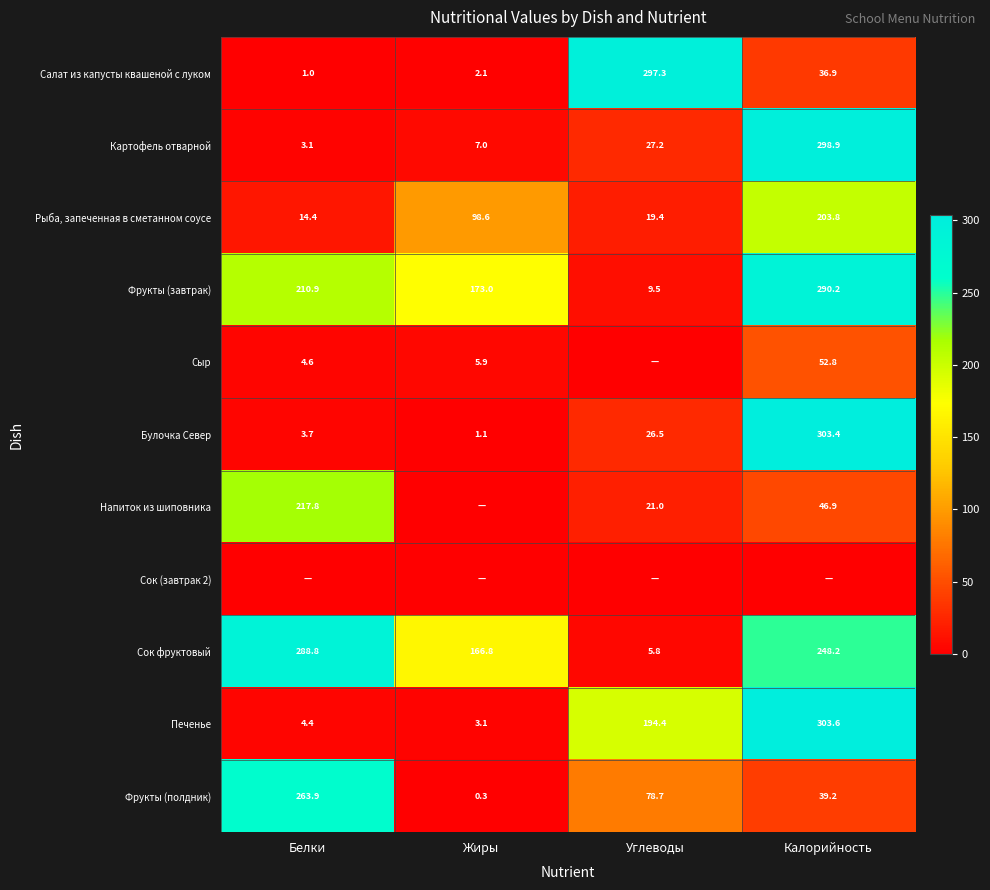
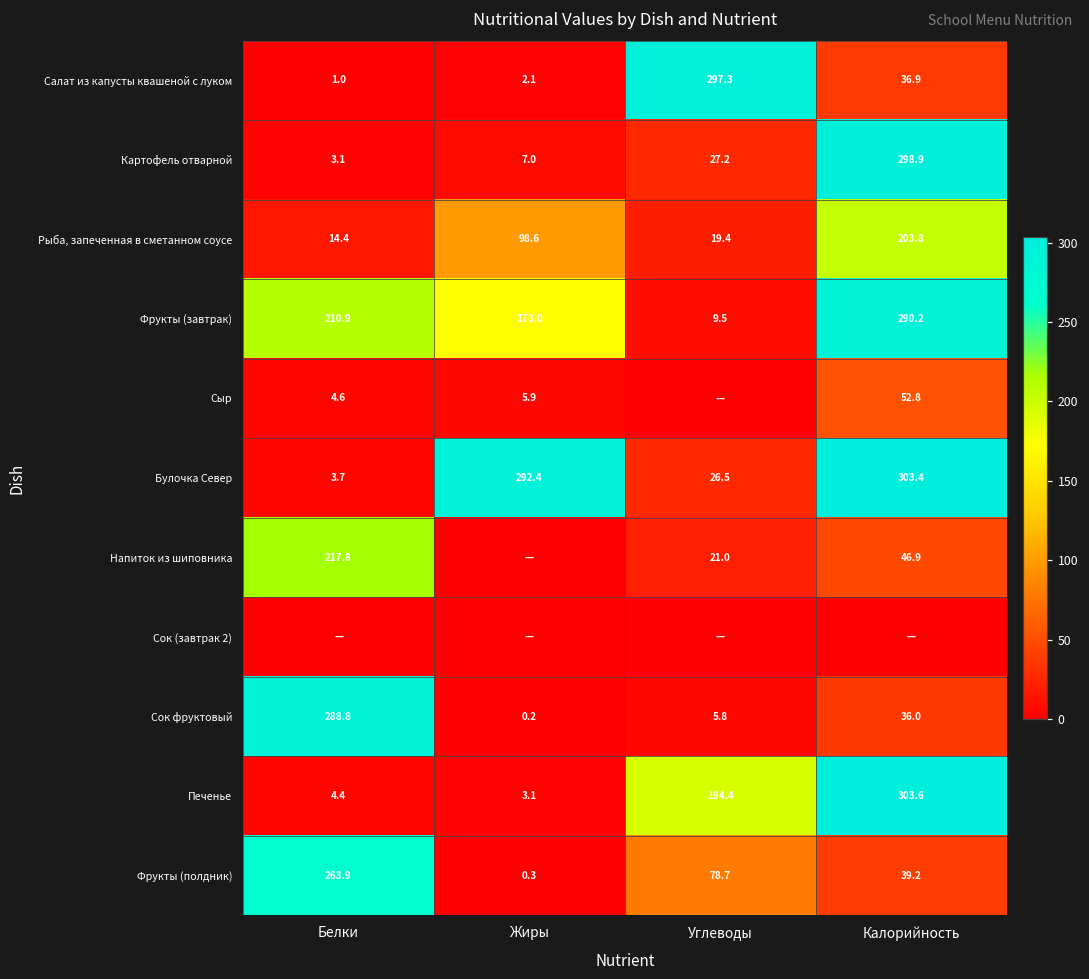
Булочка Север, Жиры: 1.1 -> 292.4
Сок фруктовый, Жиры: 166.8 -> 0.2
Сок фруктовый, Калорийность: 248.2 -> 36.0
